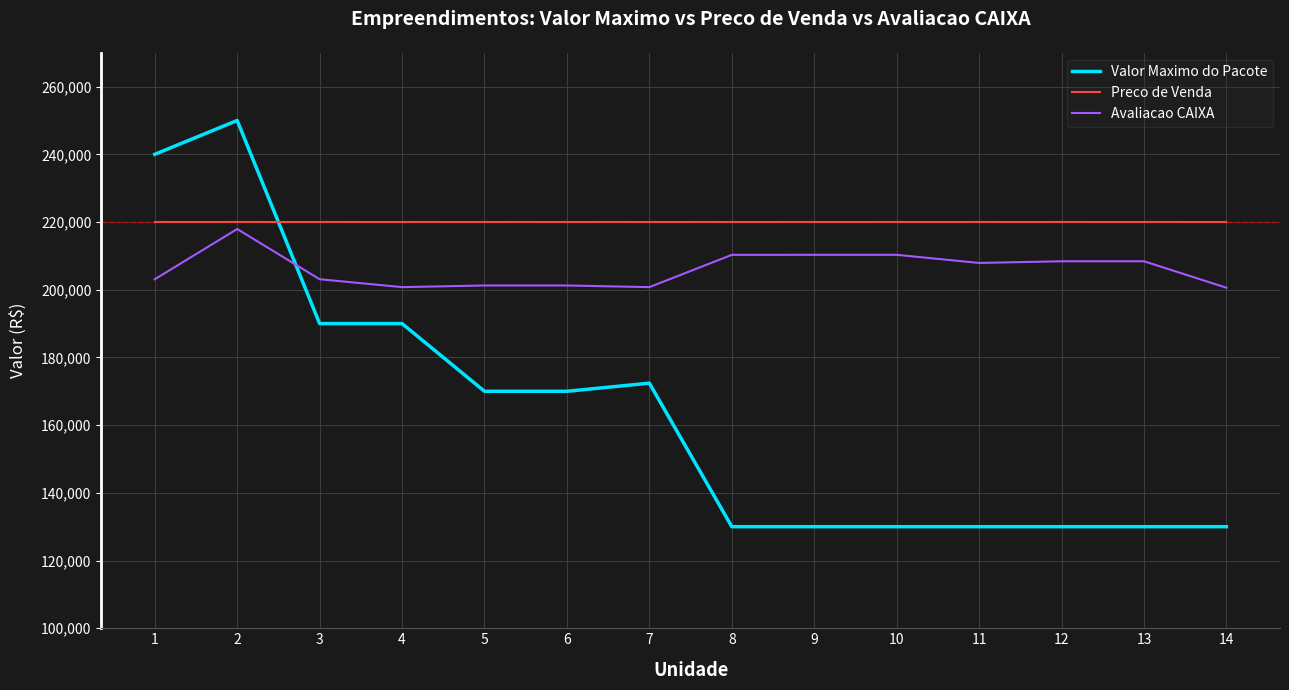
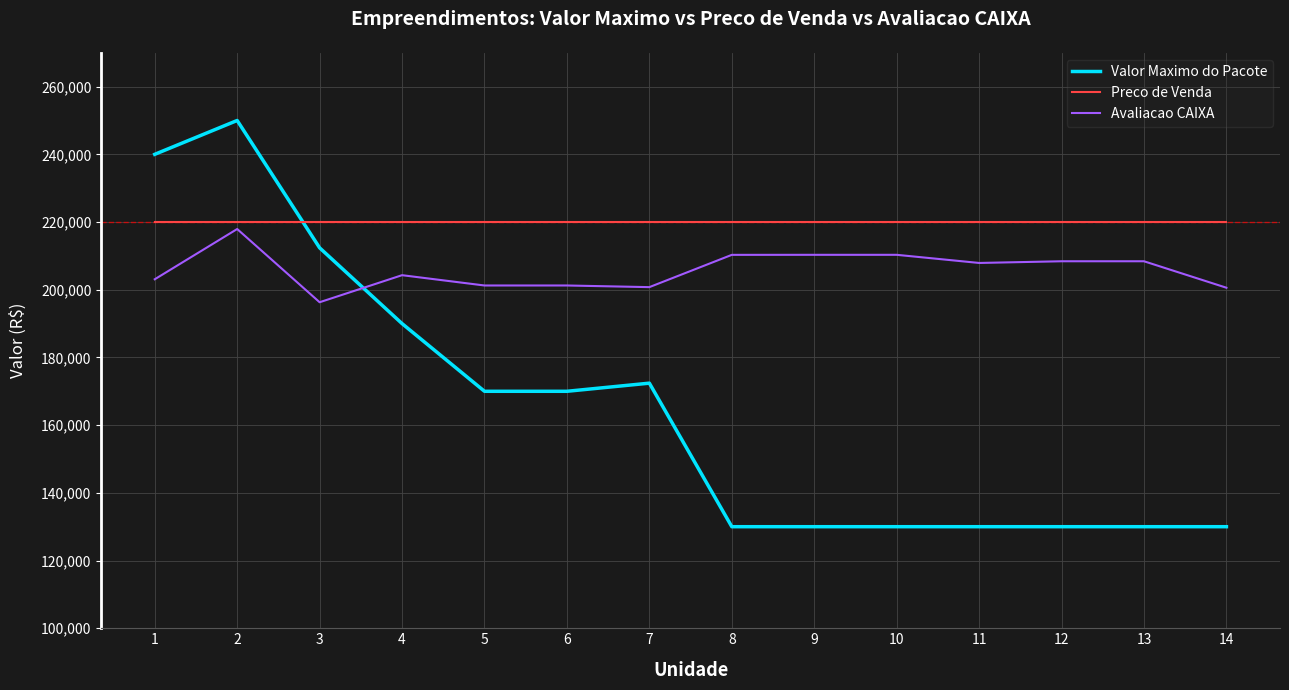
Valor Maximo do Pacote, 3: 190,000 -> 212,000
Avaliacao CAIXA, 3: 203,000 -> 196,000
Avaliacao CAIXA, 4: 201,000 -> 204,000
